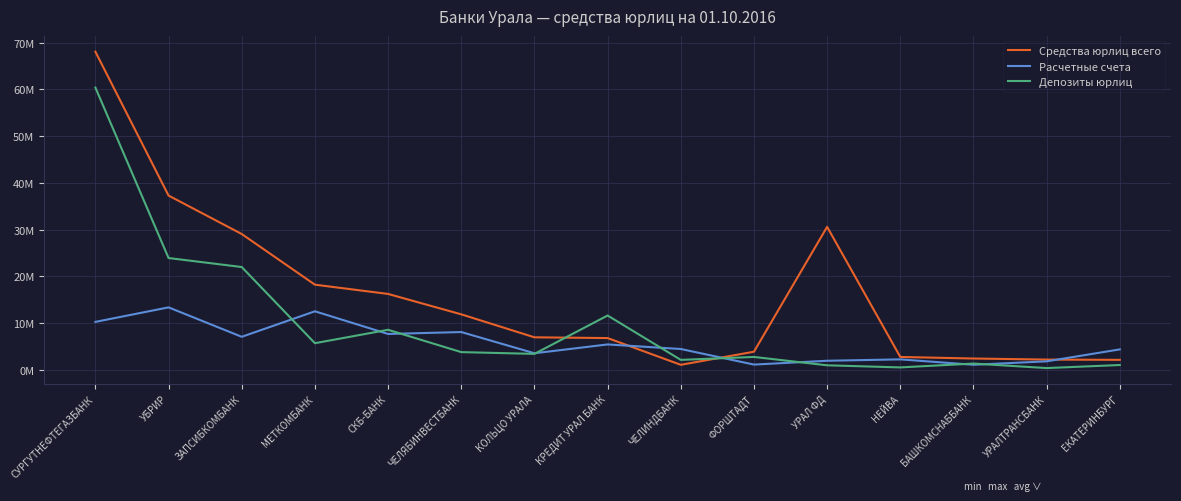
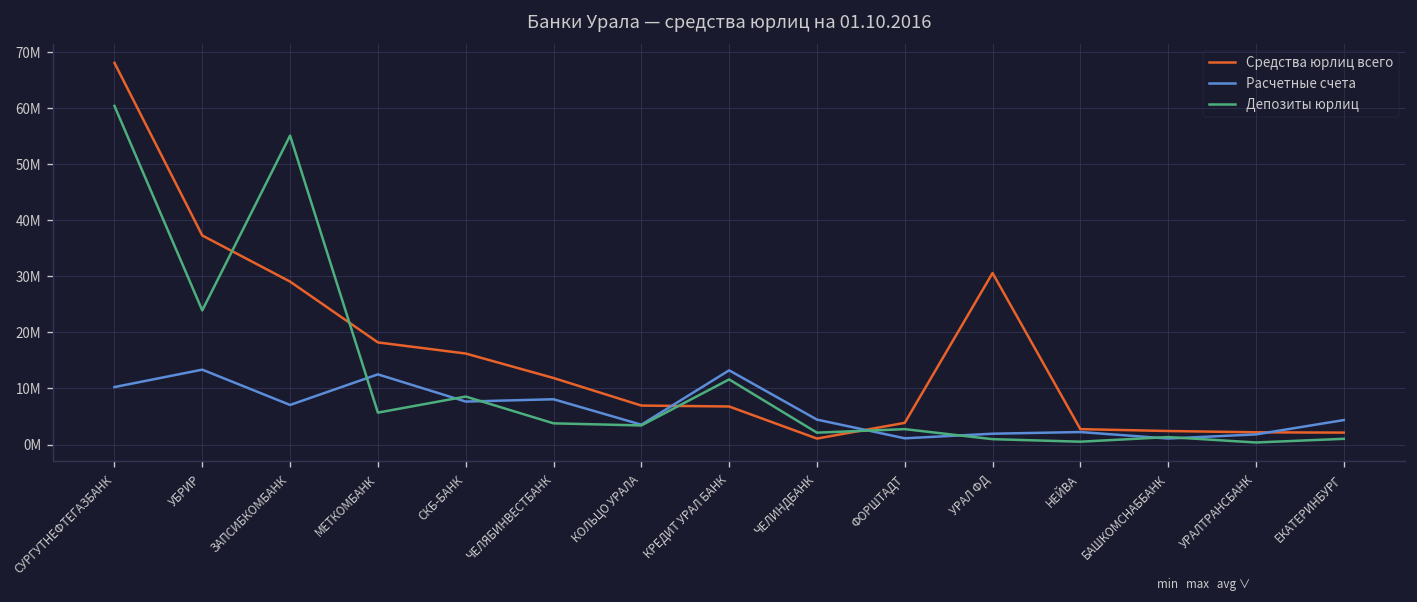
Депозиты юрлиц, ЗАПСИБКОМБАНК: 22000000 -> 55000000
Расчетные счета, КРЕДИТ УРАЛ БАНК: 5000000 -> 13000000
